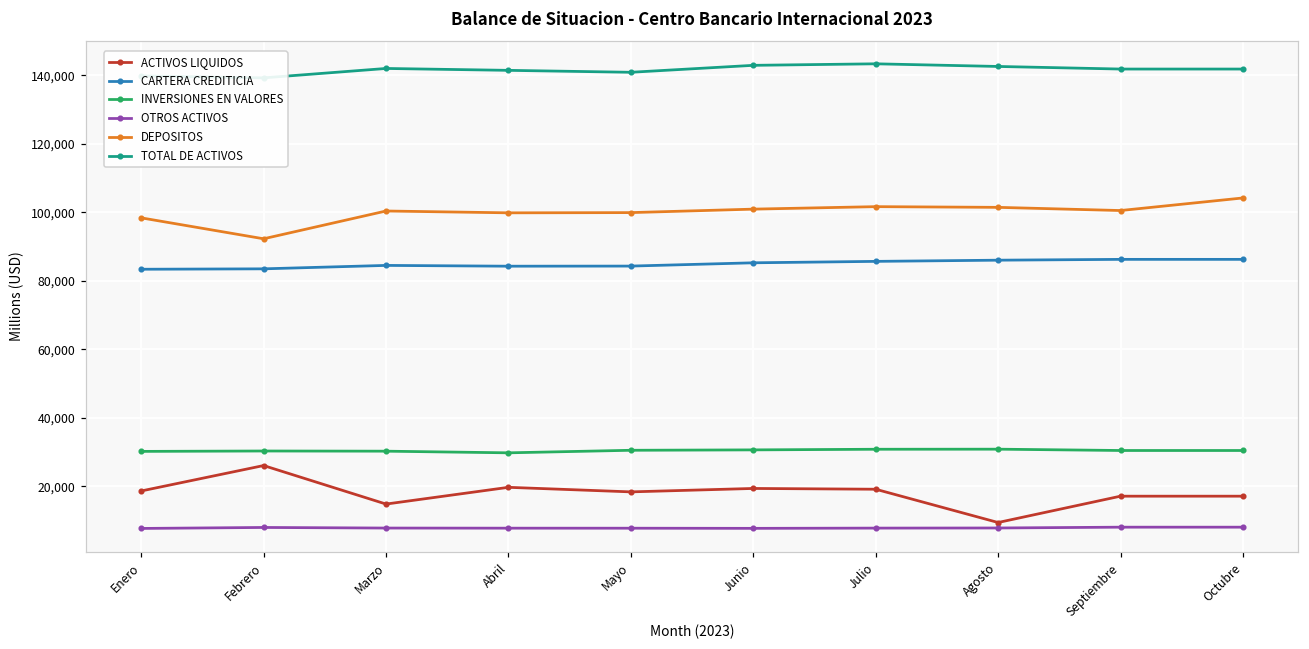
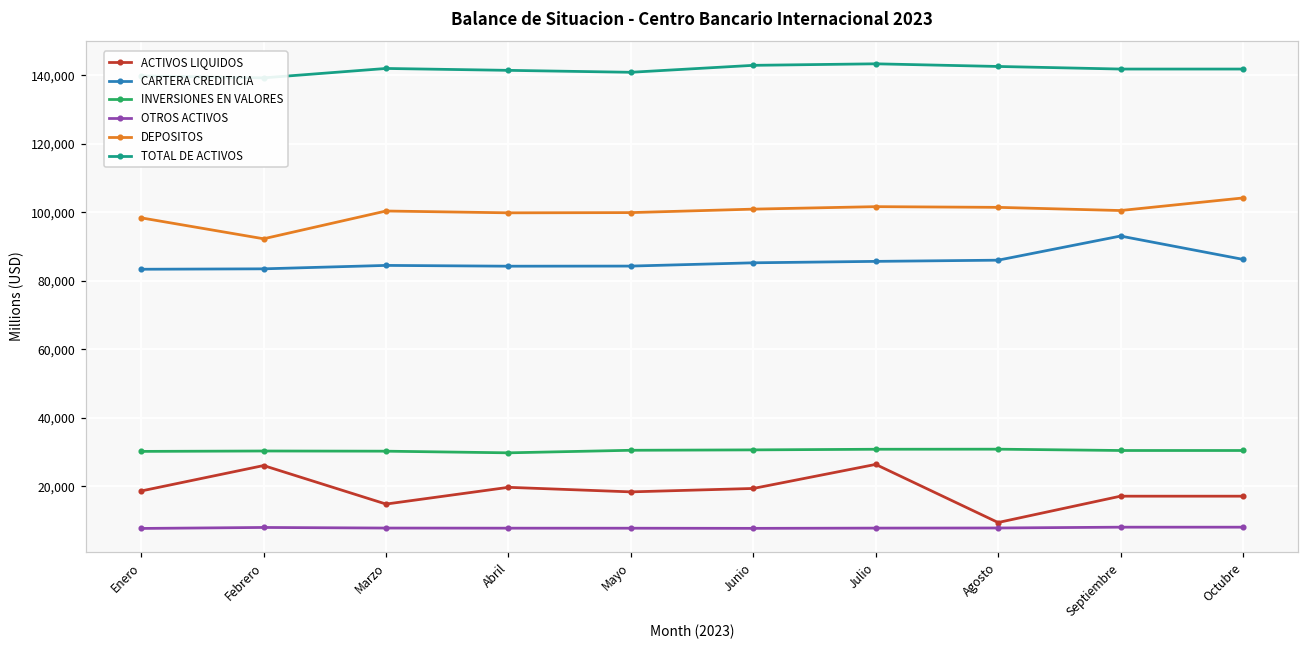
ACTIVOS LIQUIDOS, Julio: 19,000 -> 26,000
CARTERA CREDITICIA, Septiembre: 86,000 -> 93,000
